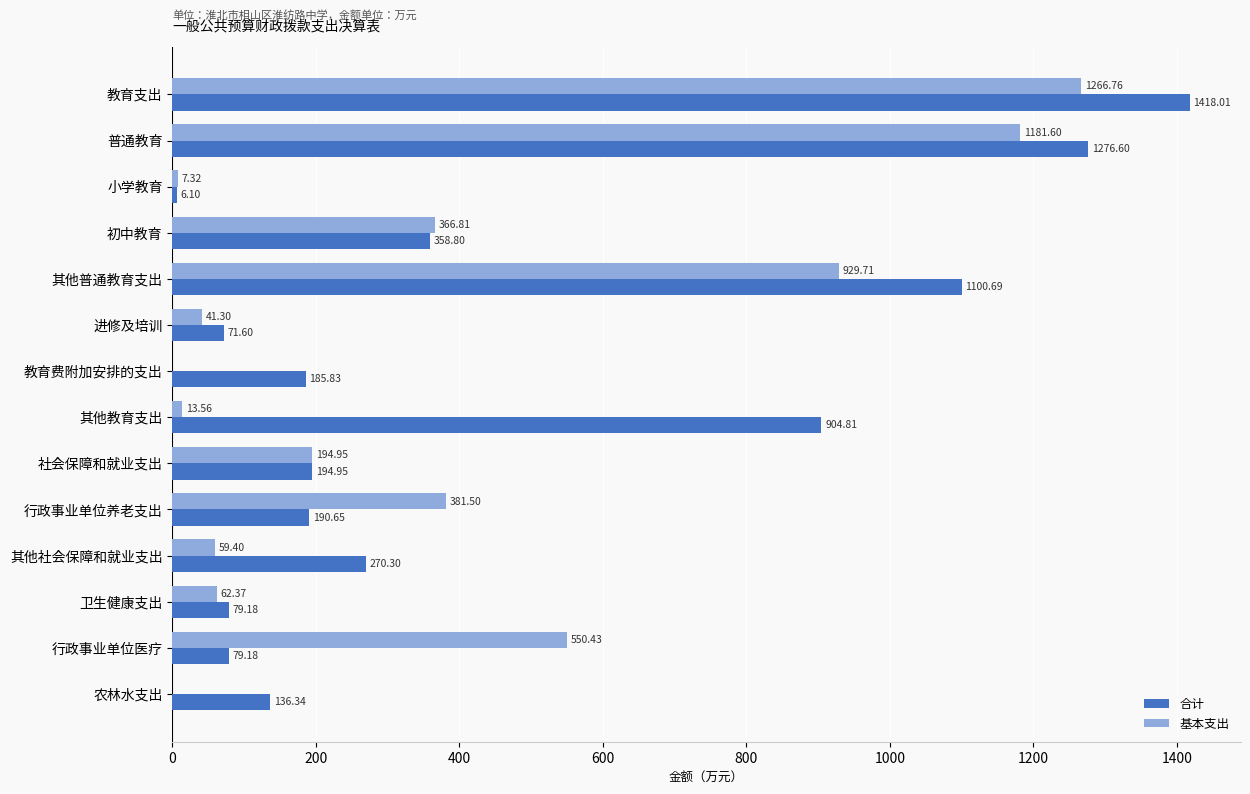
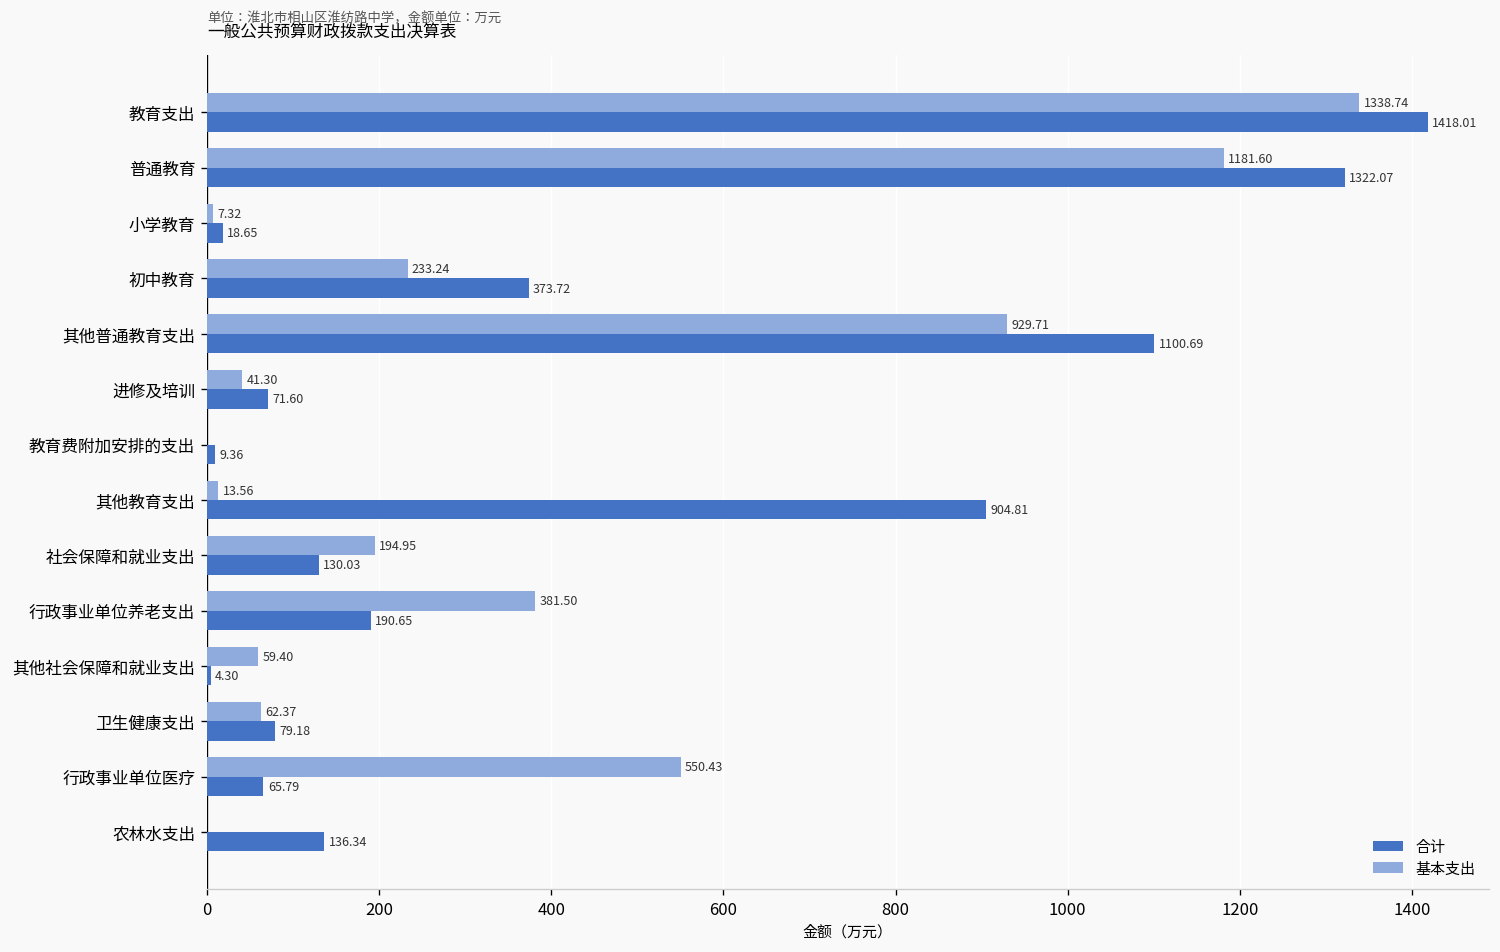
基本支出, 教育支出: 1266.76 -> 1338.74
合计, 普通教育: 1276.60 -> 1322.07
合计, 小学教育: 6.10 -> 18.65
基本支出, 初中教育: 366.81 -> 233.24
合计, 初中教育: 358.80 -> 373.72
合计, 教育费附加安排的支出: 185.83 -> 9.36
合计, 社会保障和就业支出: 194.95 -> 130.03
合计, 其他社会保障和就业支出: 270.30 -> 4.30
合计, 行政事业单位医疗: 79.18 -> 65.79
